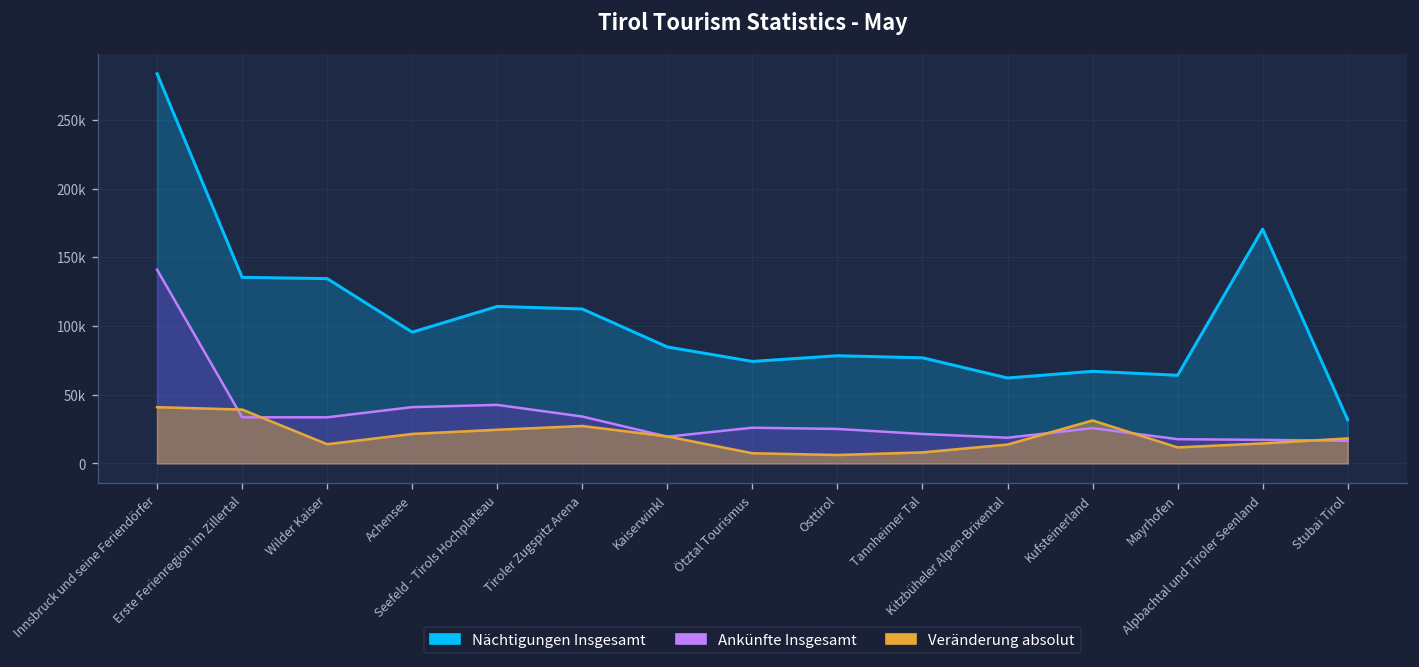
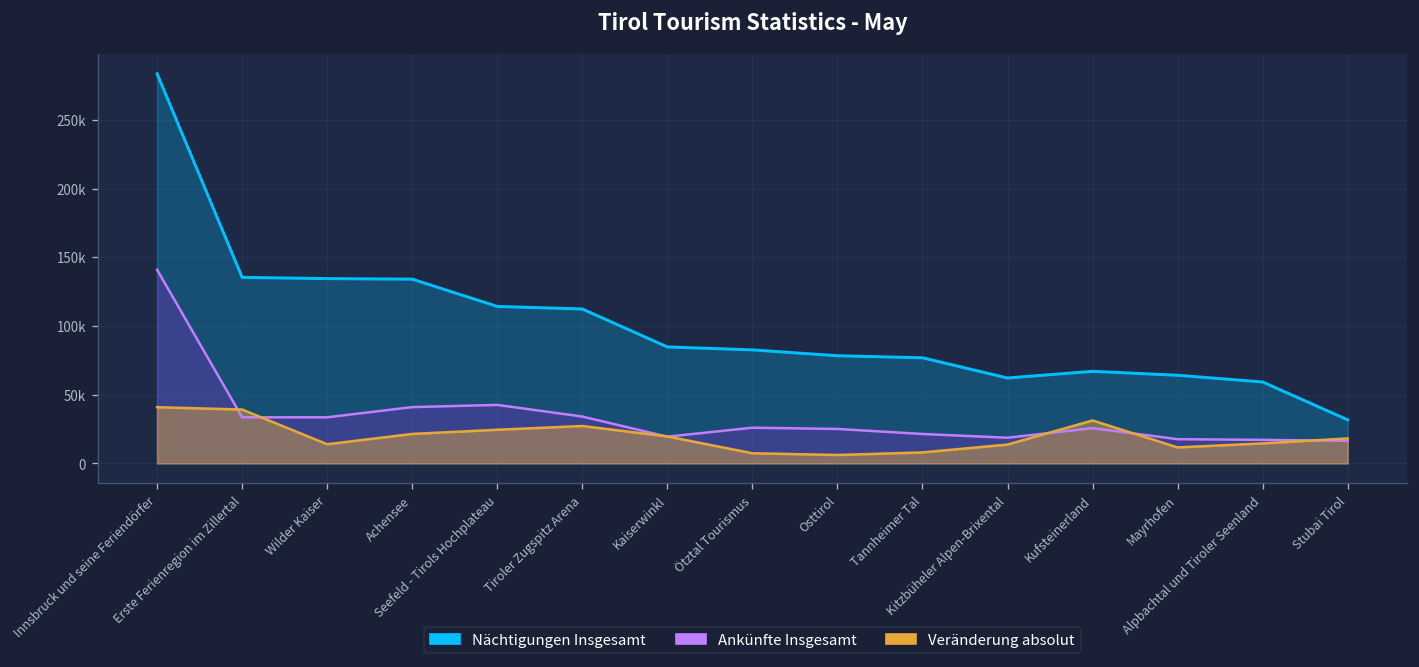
Nächtigungen Insgesamt, Achensee: 95000 -> 134000
Nächtigungen Insgesamt, Ötztal Tourismus: 74000 -> 83000
Nächtigungen Insgesamt, Alpbachtal und Tiroler Seenland: 170000 -> 59000
